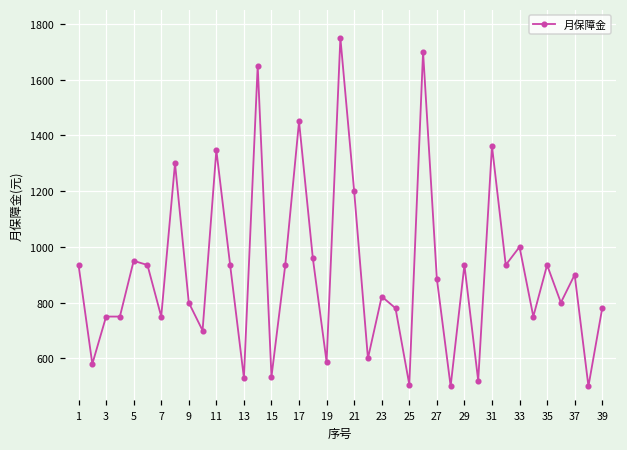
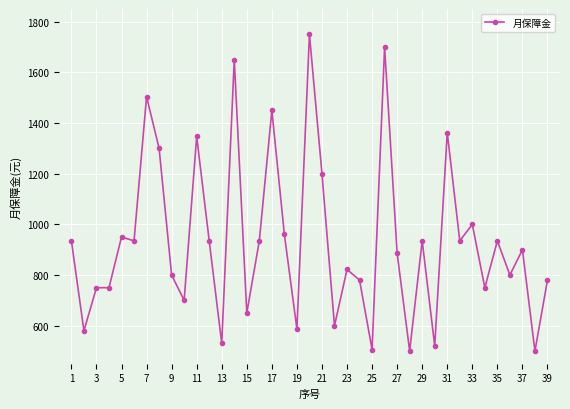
7: 750 -> 1500
15: 530 -> 650
